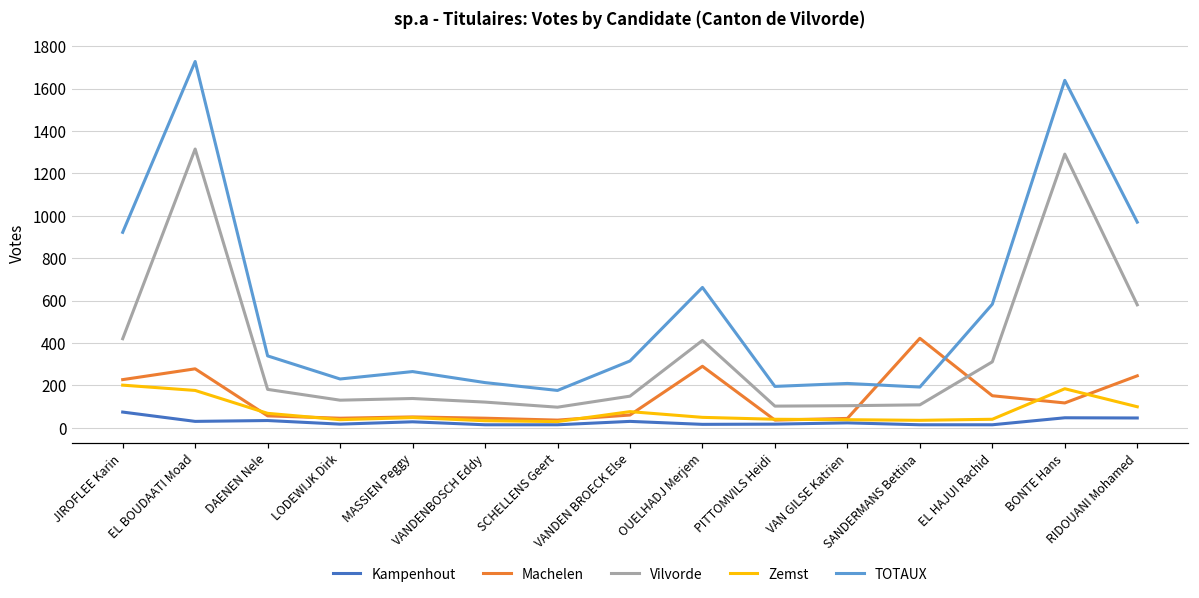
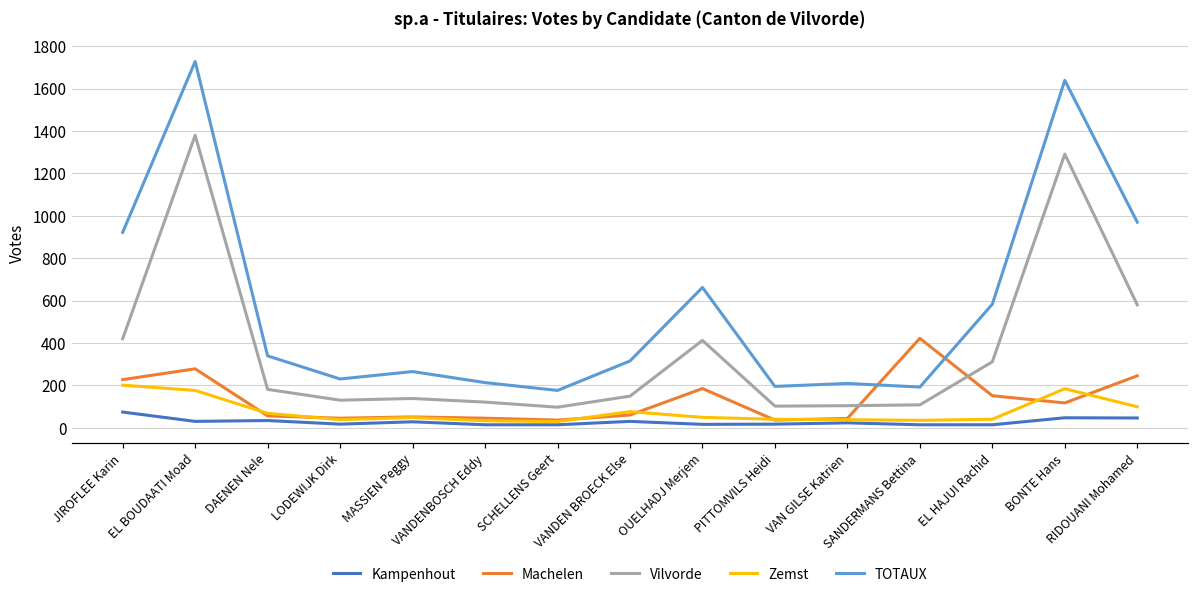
Vilvorde, EL BOUDAATI Moad: 1320 -> 1380
Machelen, OUELHADJ Merjem: 290 -> 190
